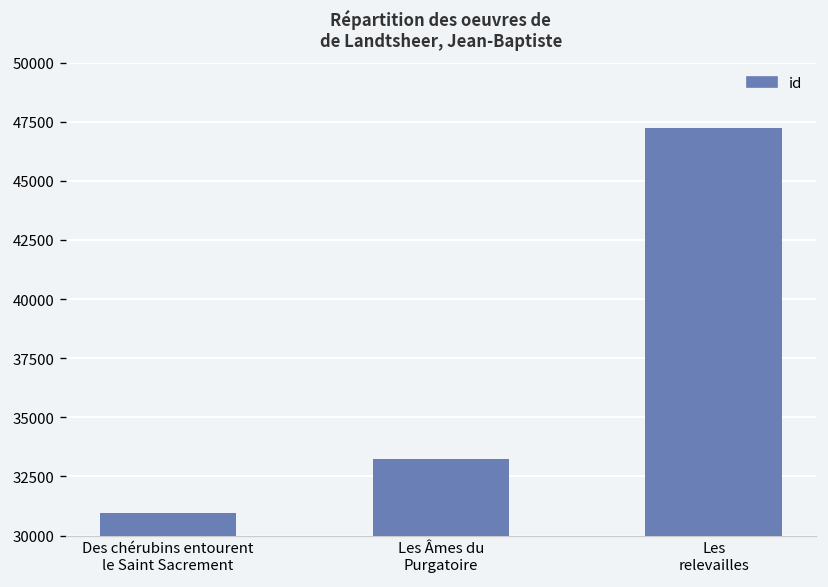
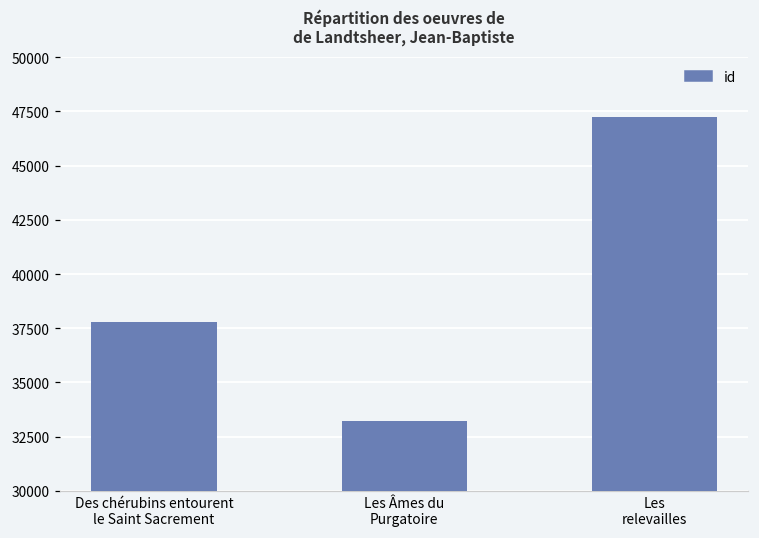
Des chérubins entourent le Saint Sacrement: 31000 -> 37800
